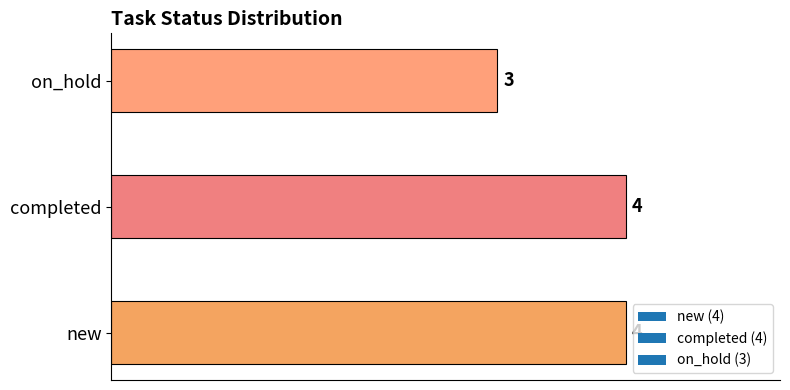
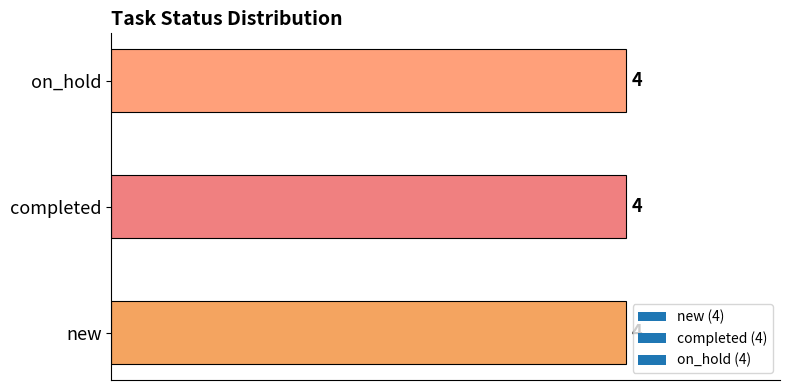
on_hold: 3 -> 4
